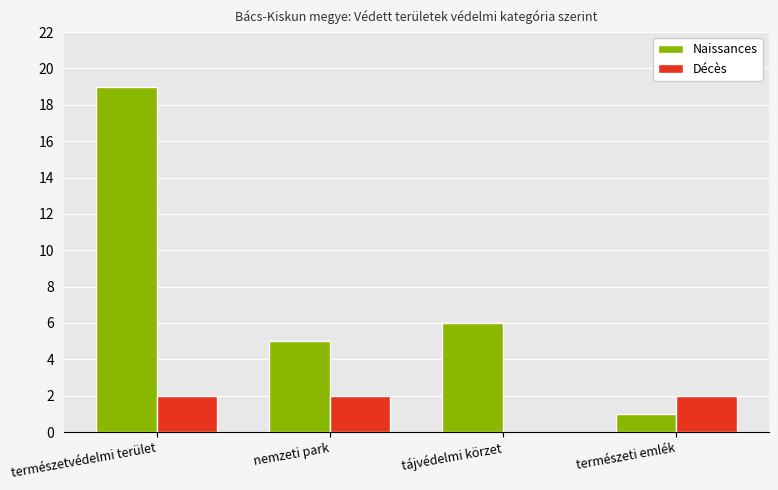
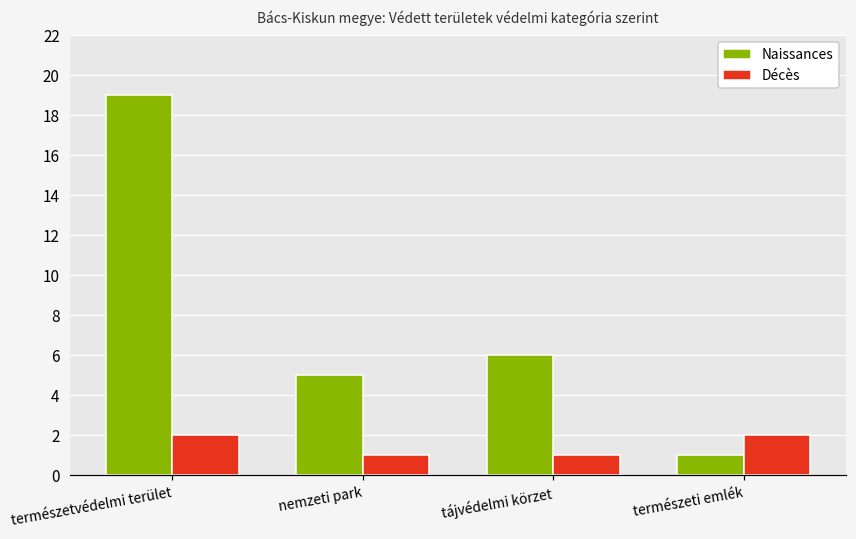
Décès, nemzeti park: 2 -> 1
Décès, tájvédelmi körzet: 0 -> 1
